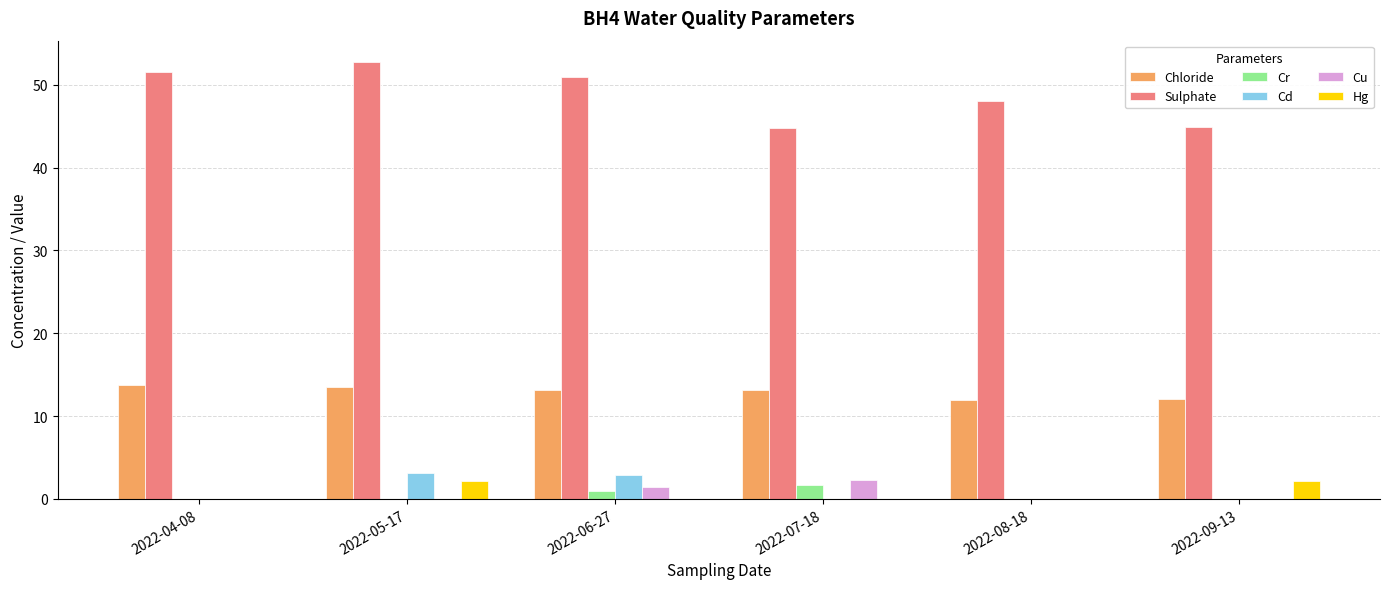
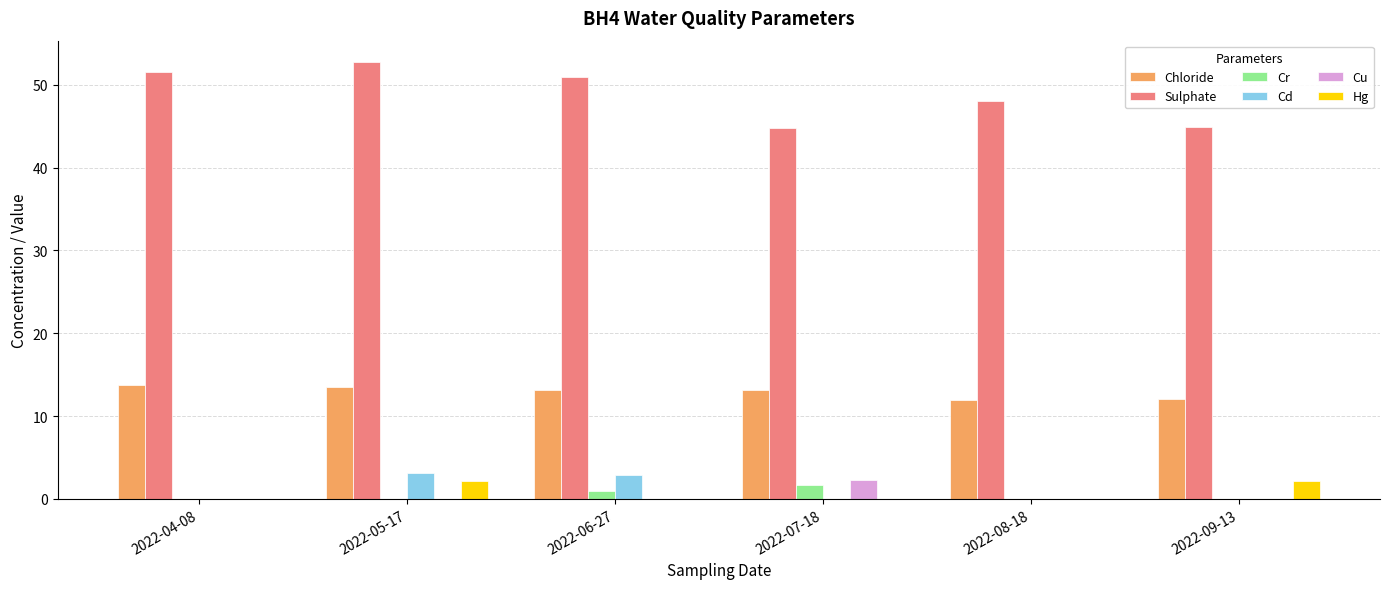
Cu, 2022-06-27: 1 -> 0
